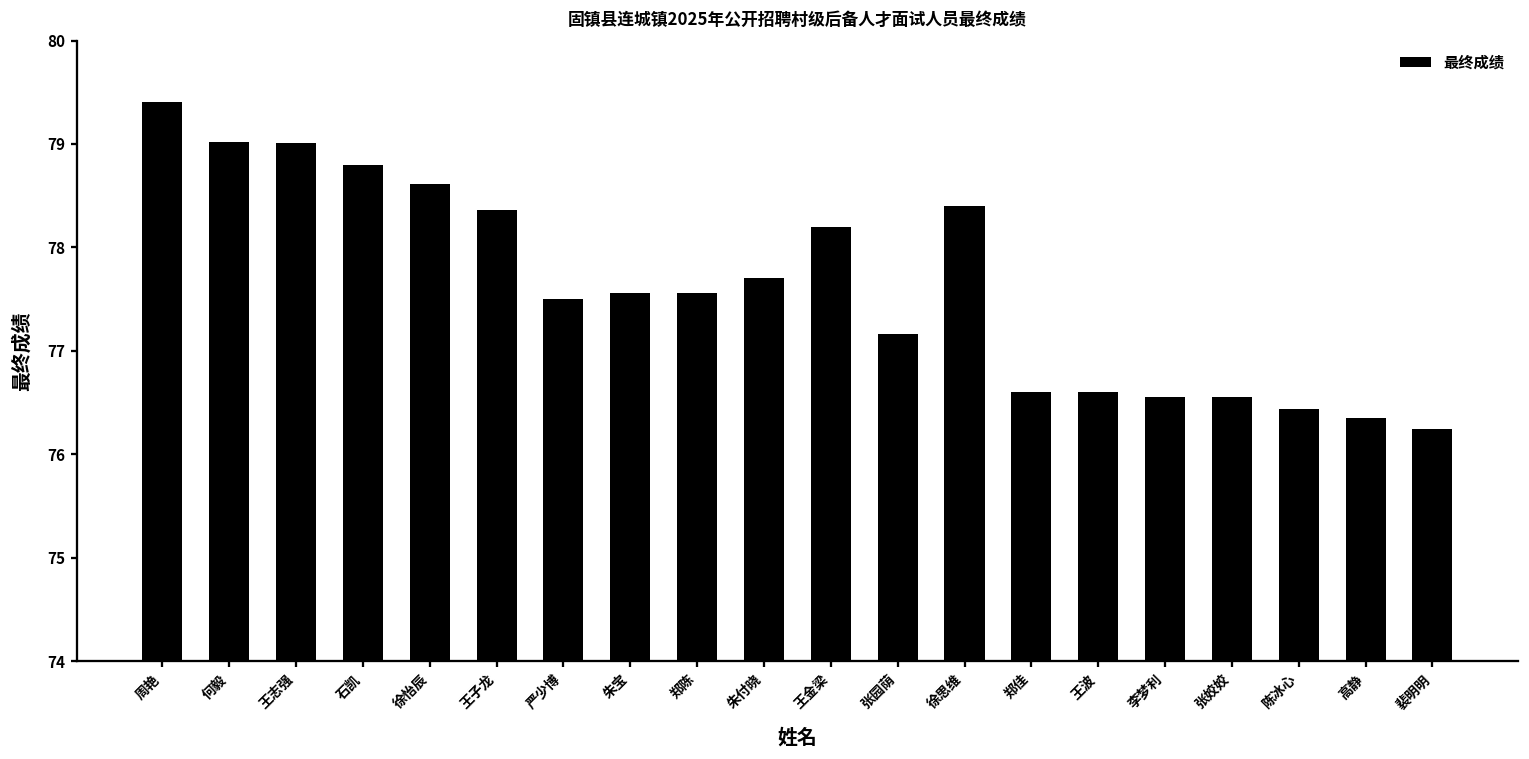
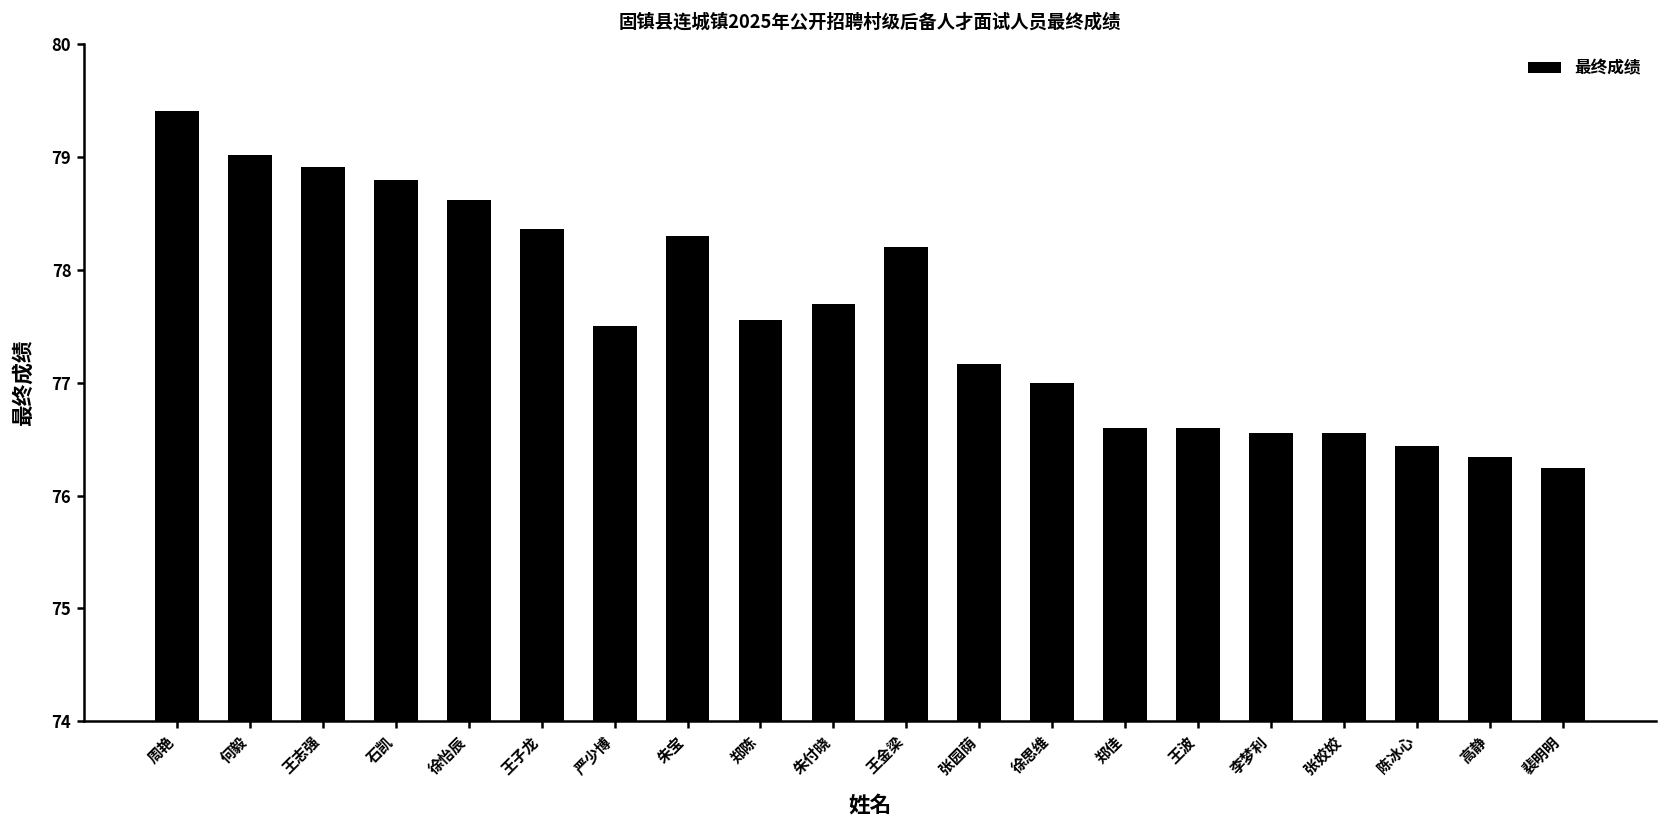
王志强: 79.0 -> 78.9
朱宝: 77.6 -> 78.3
徐思维: 78.4 -> 77.0
